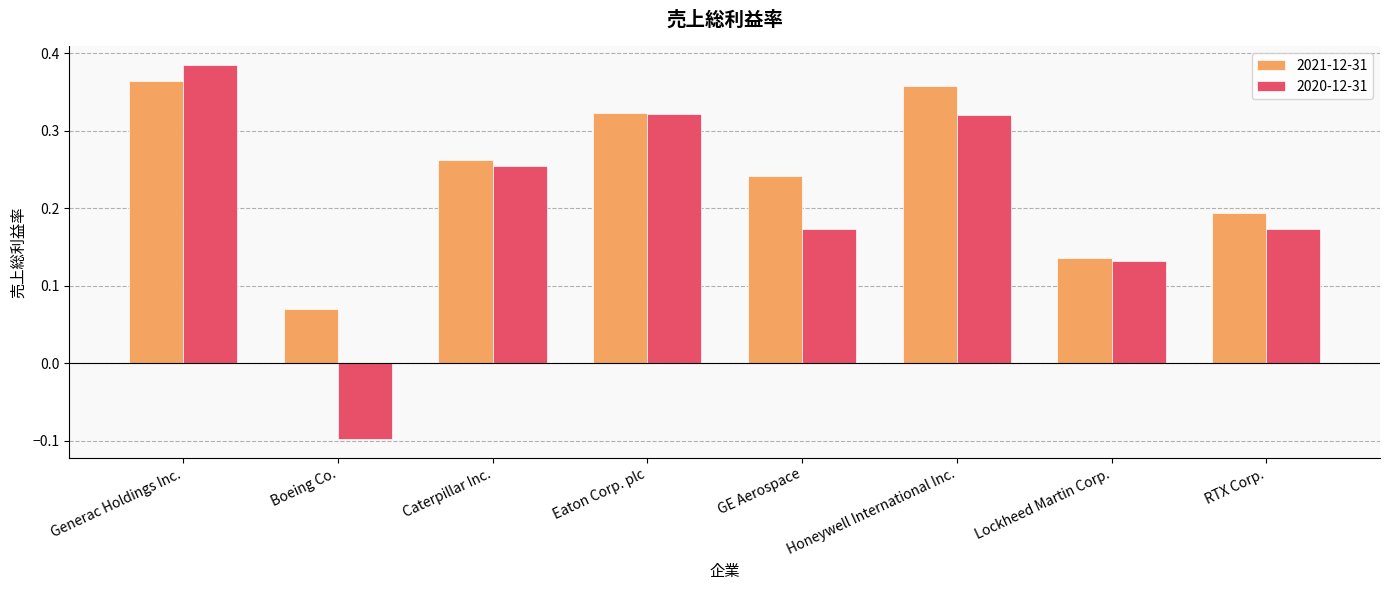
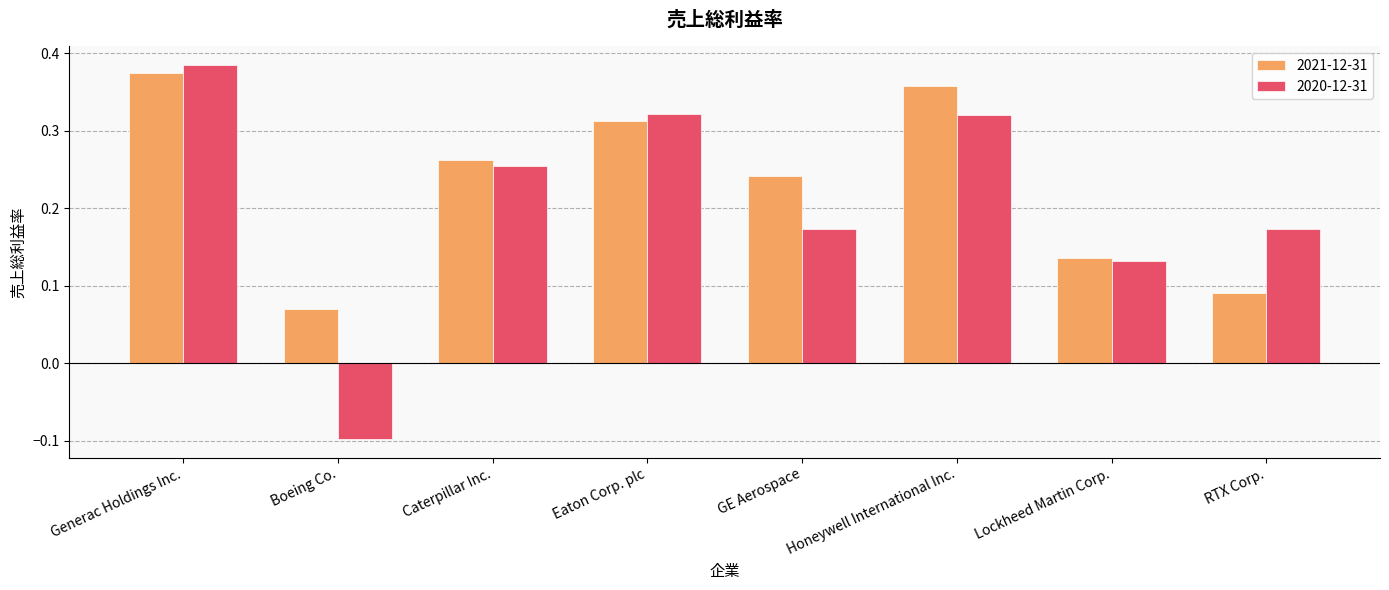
2021-12-31, Generac Holdings Inc.: 0.36 -> 0.38
2021-12-31, Eaton Corp. plc: 0.32 -> 0.31
2021-12-31, RTX Corp.: 0.19 -> 0.09
